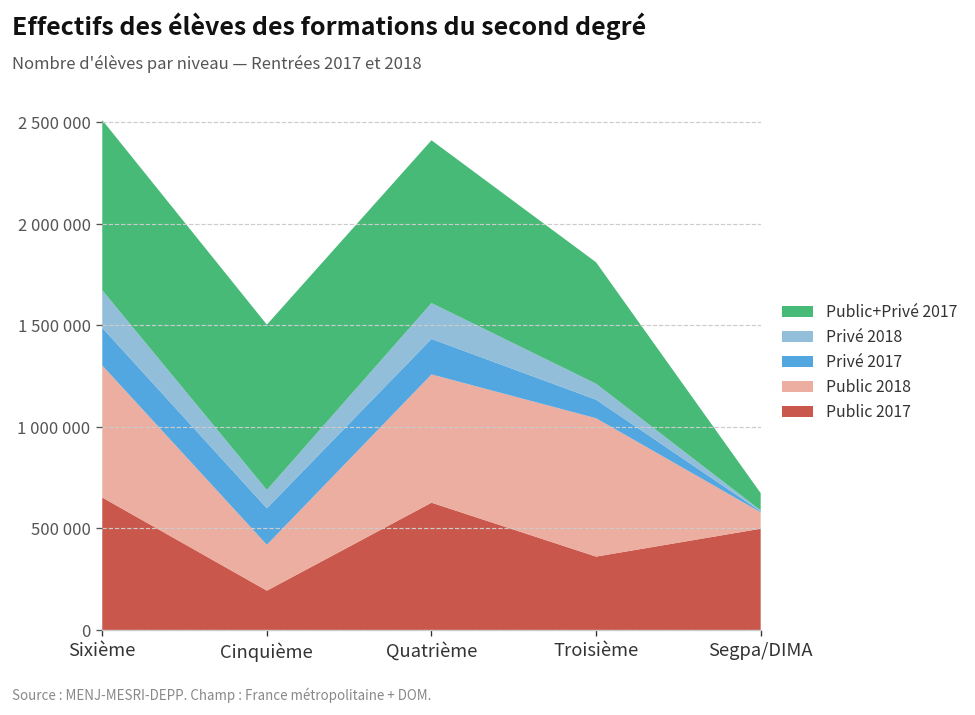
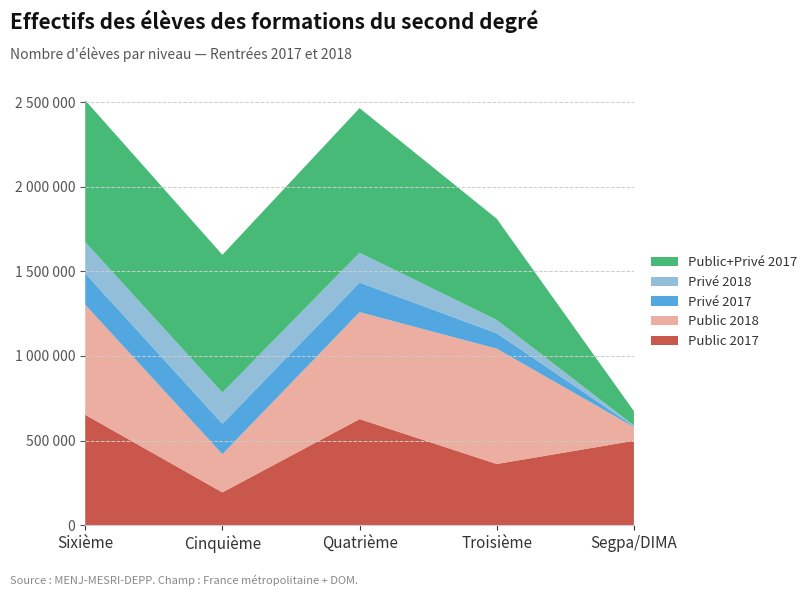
Privé 2018, Cinquième: 90000 -> 180000
Public+Privé 2017, Quatrième: 800000 -> 850000
